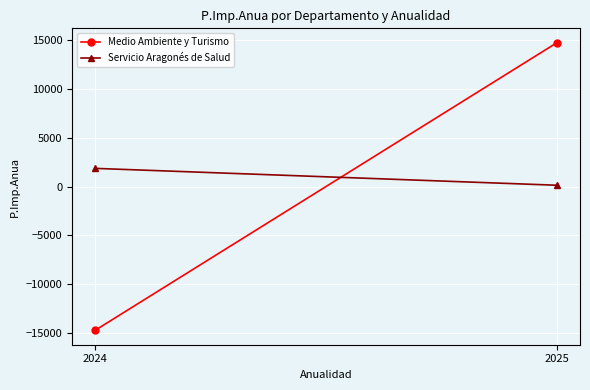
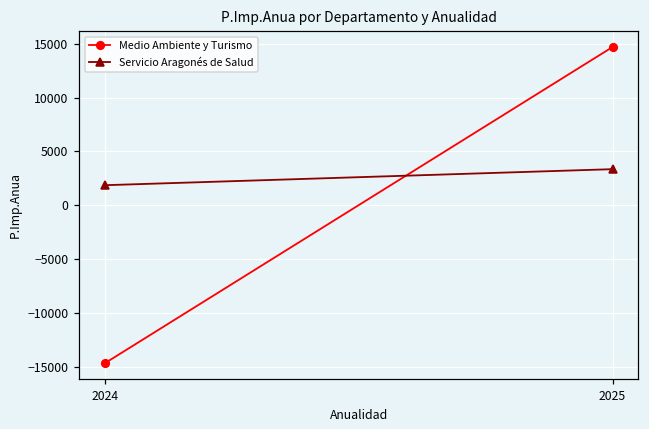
Servicio Aragonés de Salud, 2025: 0 -> 3000
